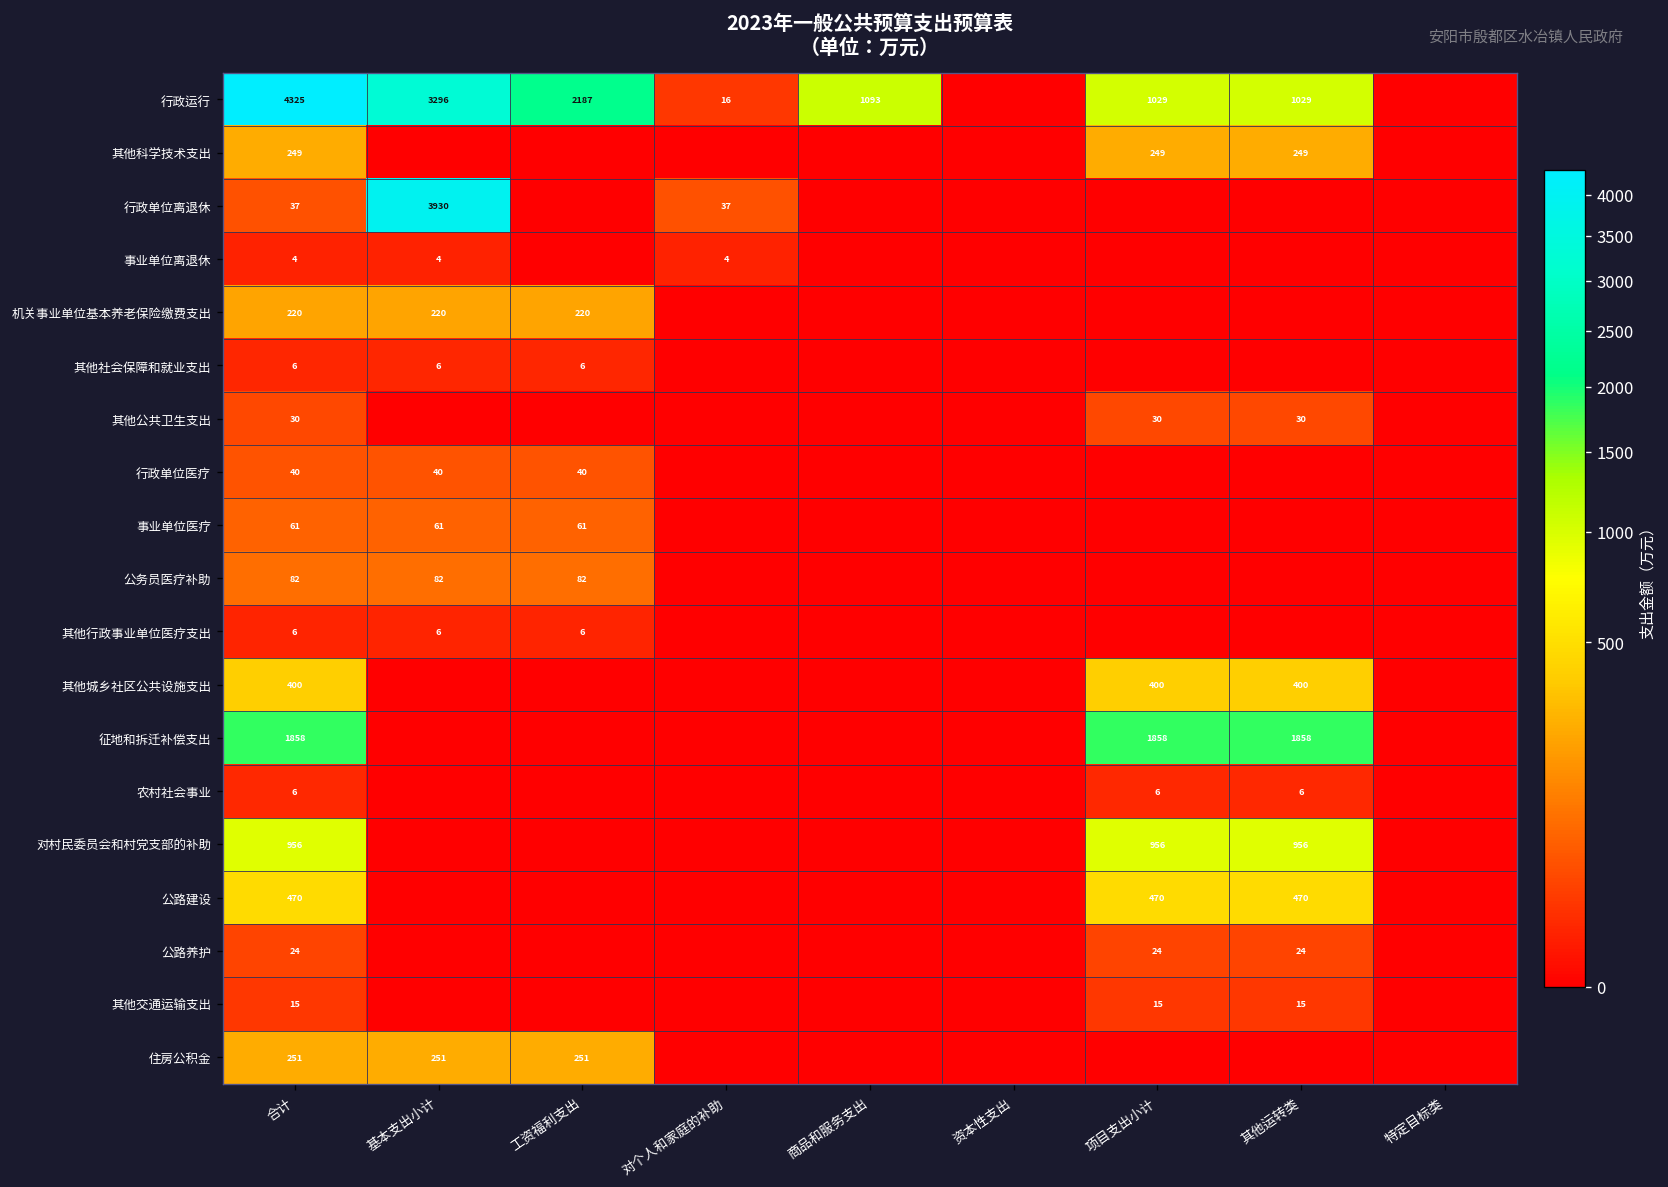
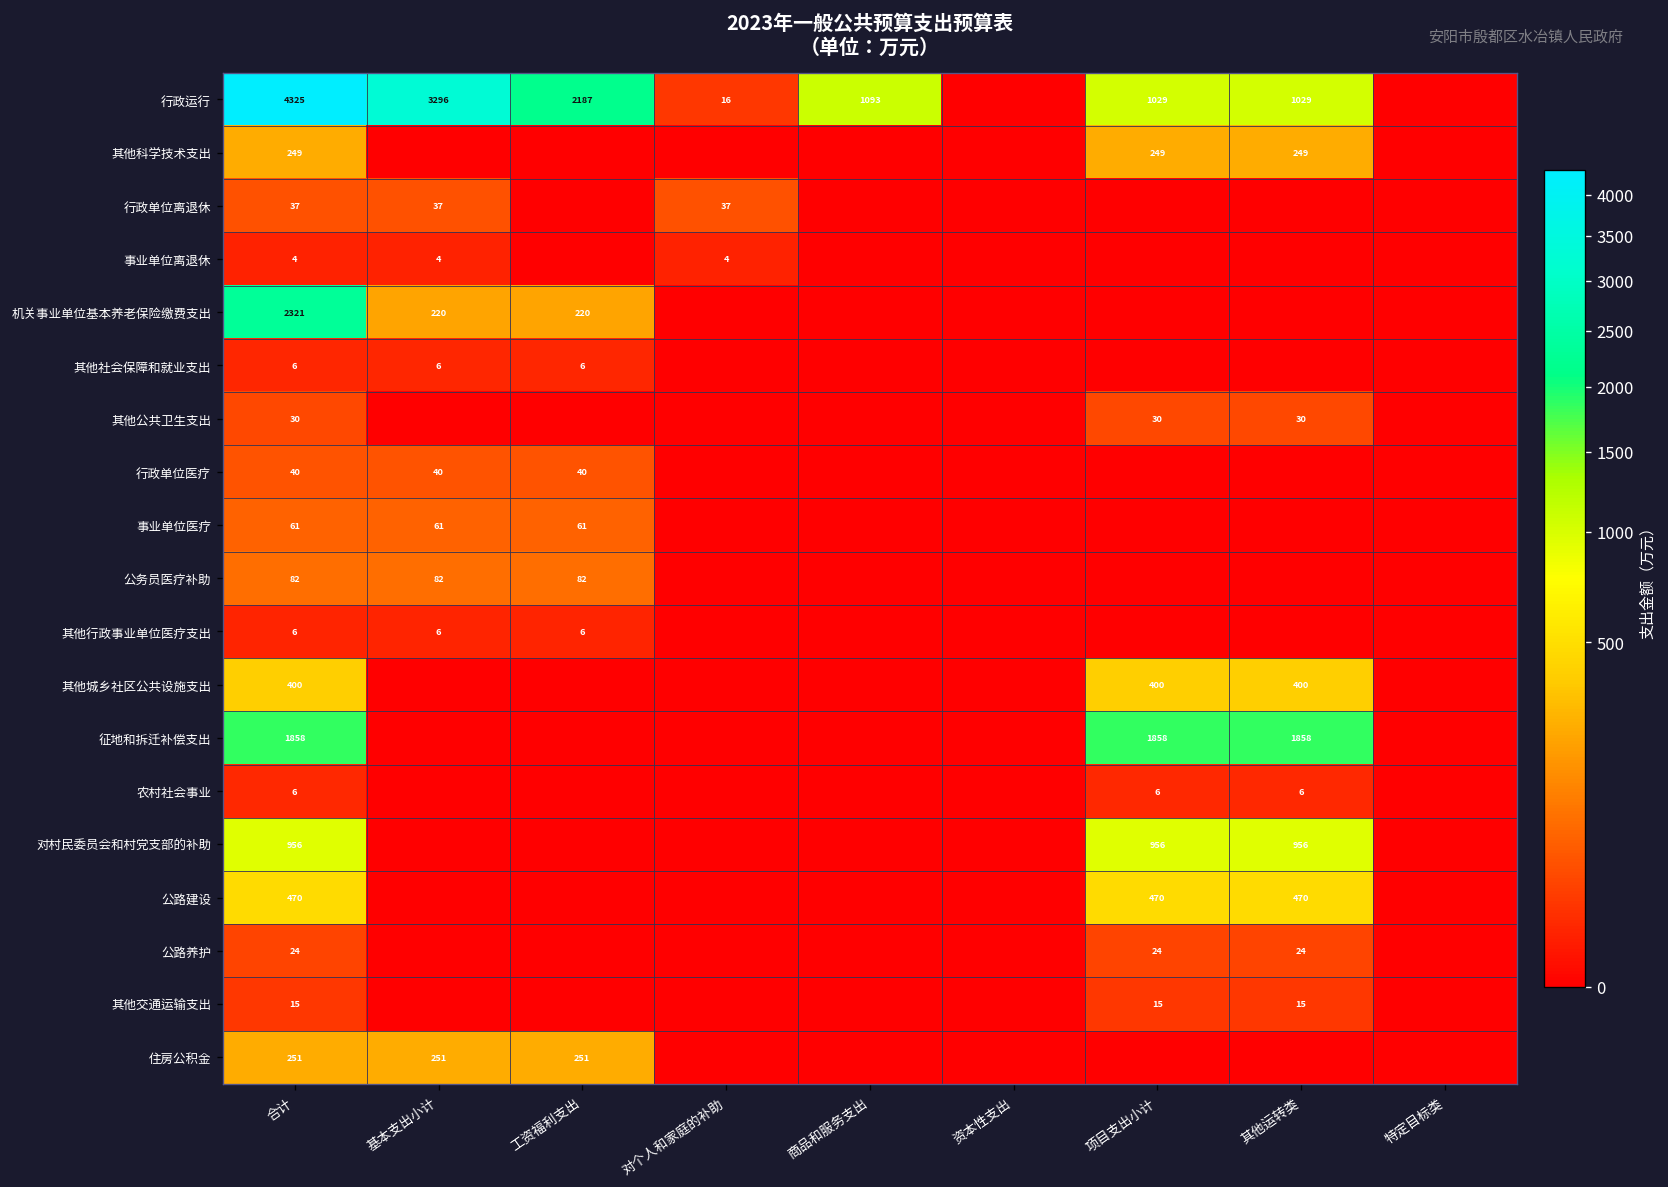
行政单位离退休, 基本支出小计: 3930 -> 37
机关事业单位基本养老保险缴费支出, 合计: 220 -> 2321
